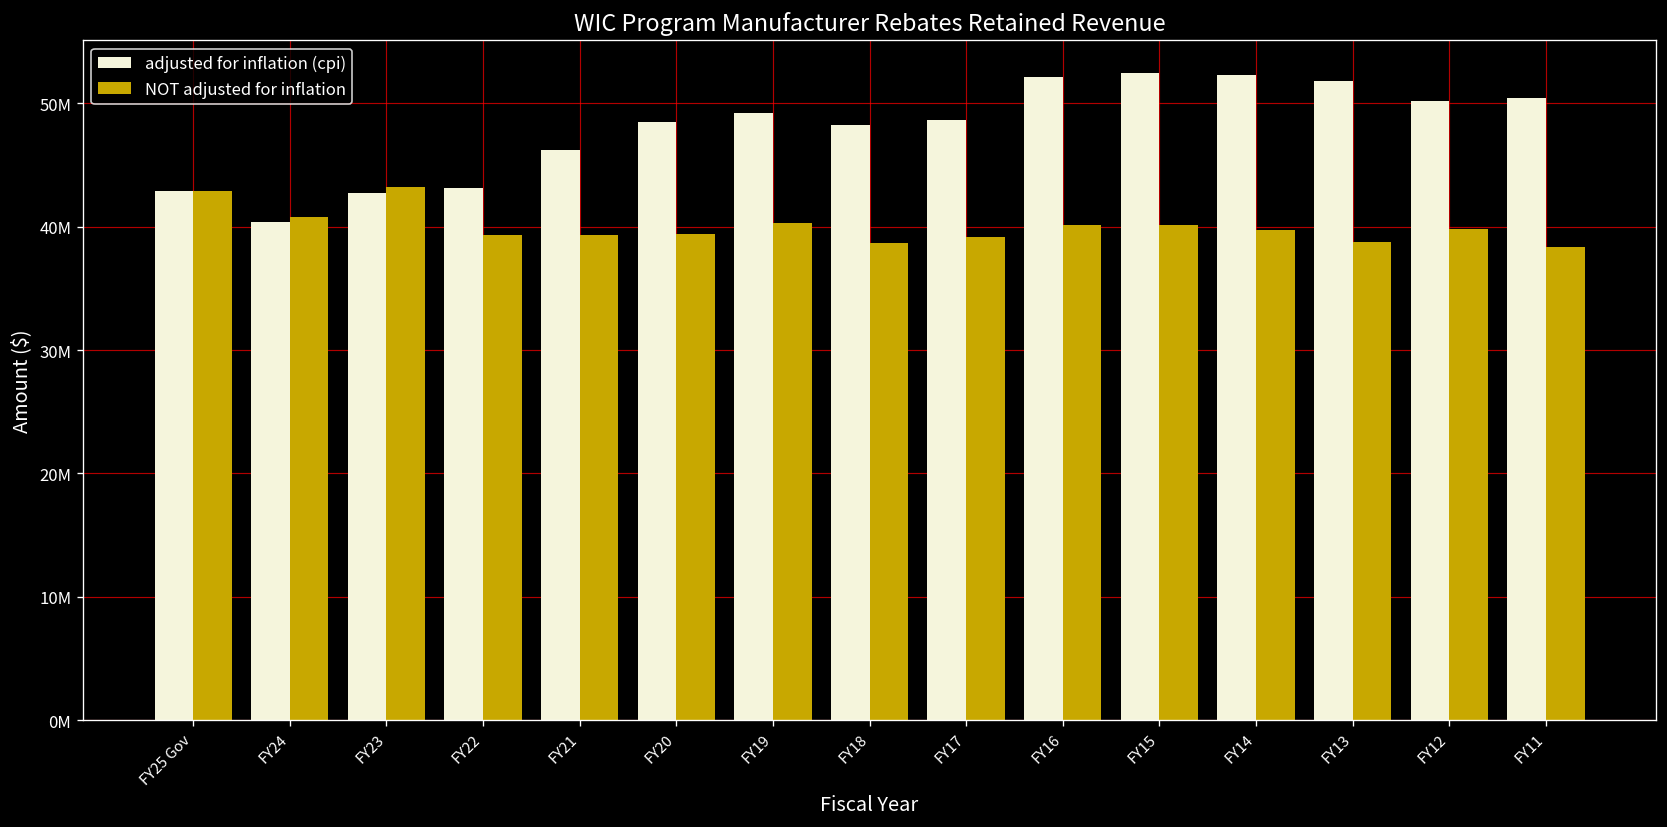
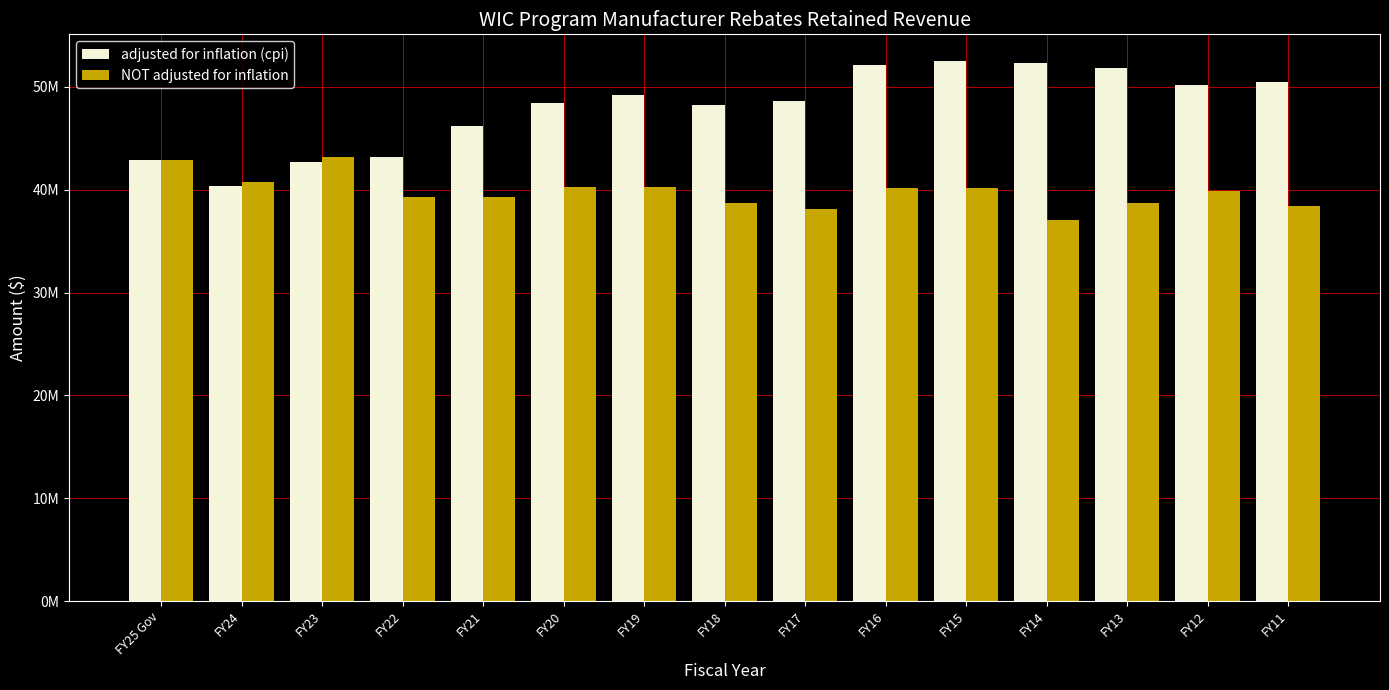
NOT adjusted for inflation, FY20: 39400000 -> 40300000
NOT adjusted for inflation, FY17: 39100000 -> 38100000
NOT adjusted for inflation, FY14: 39700000 -> 37100000
